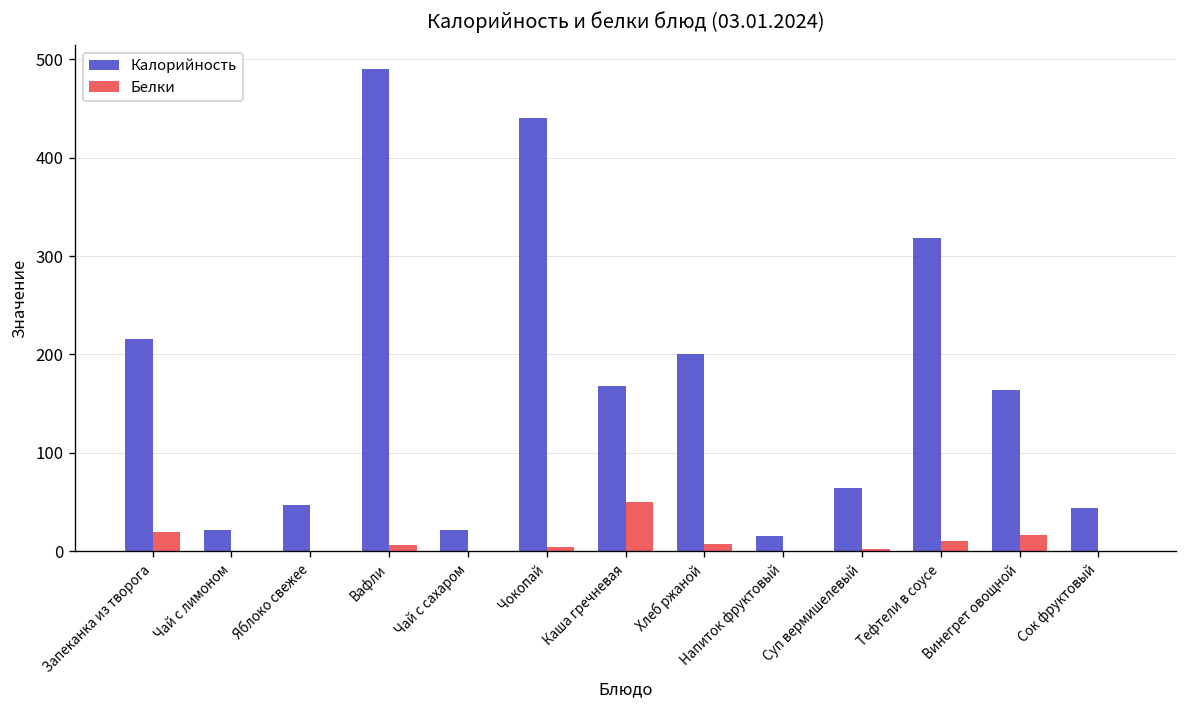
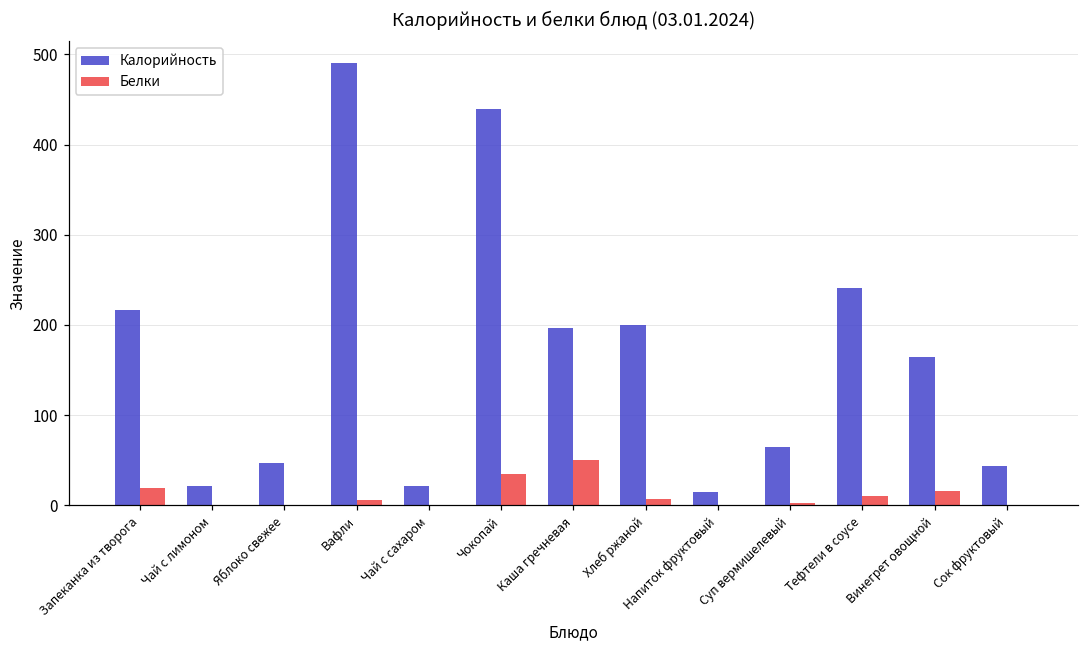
Белки, Чокопай: 0 -> 40
Калорийность, Каша гречневая: 170 -> 200
Калорийность, Тефтели в соусе: 320 -> 240
